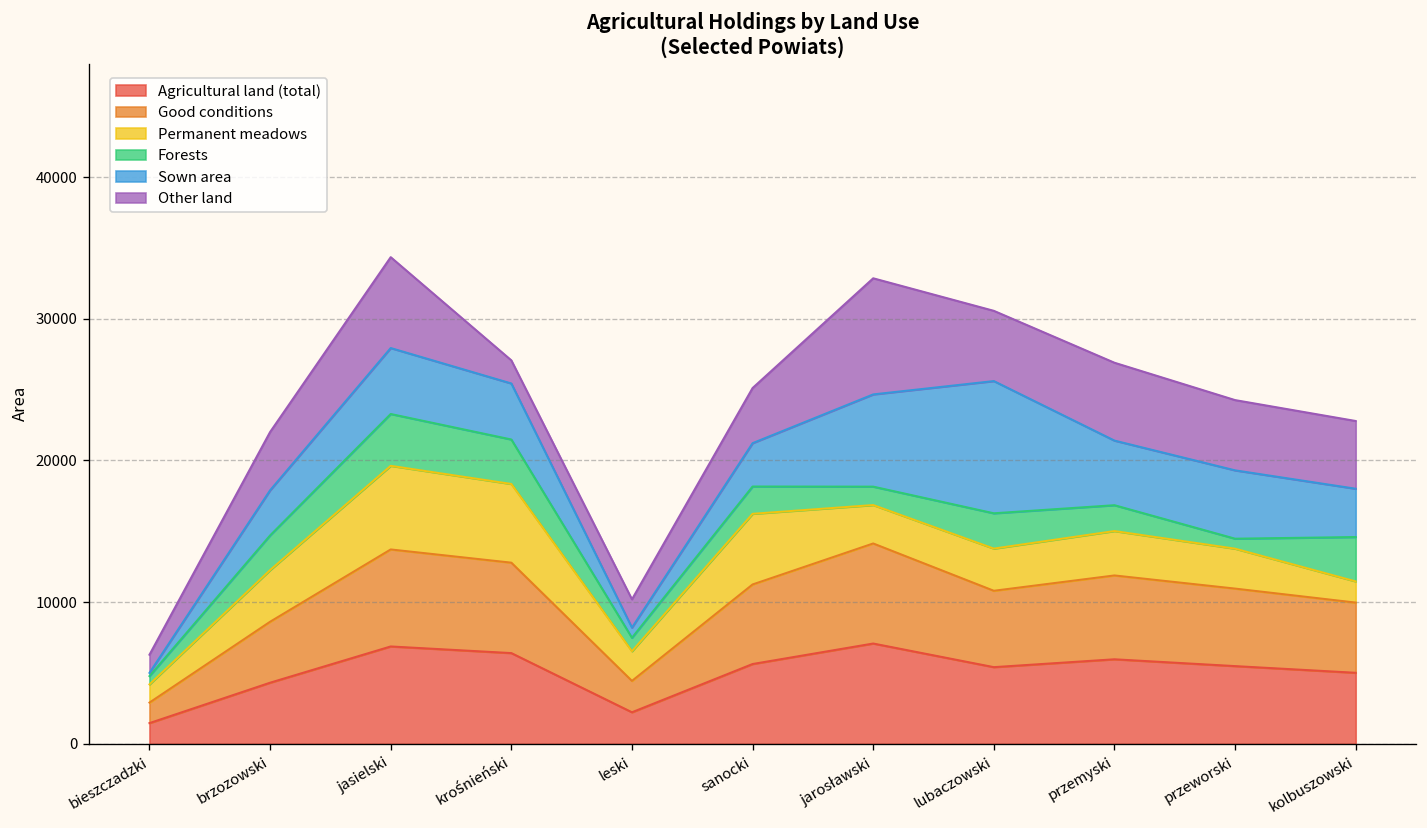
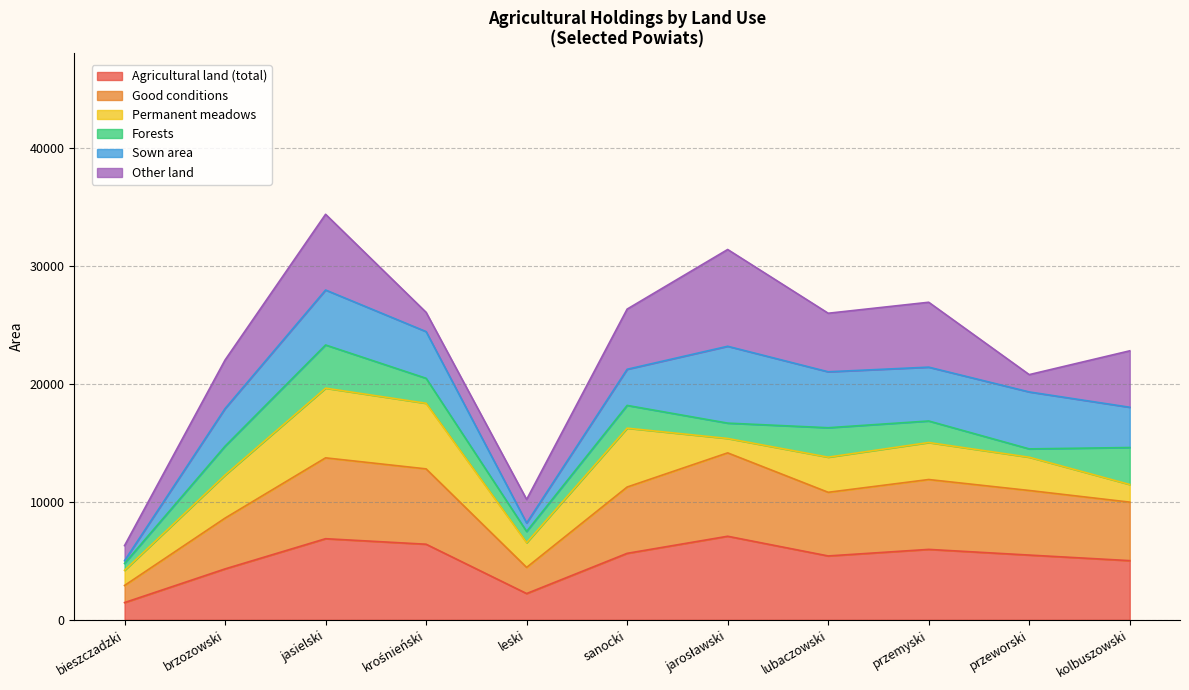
Forests, krośnieński: 3100 -> 2100
Other land, sanocki: 3900 -> 5100
Permanent meadows, jarosławski: 2700 -> 1200
Sown area, lubaczowski: 9300 -> 4700
Other land, przeworski: 5000 -> 1500
